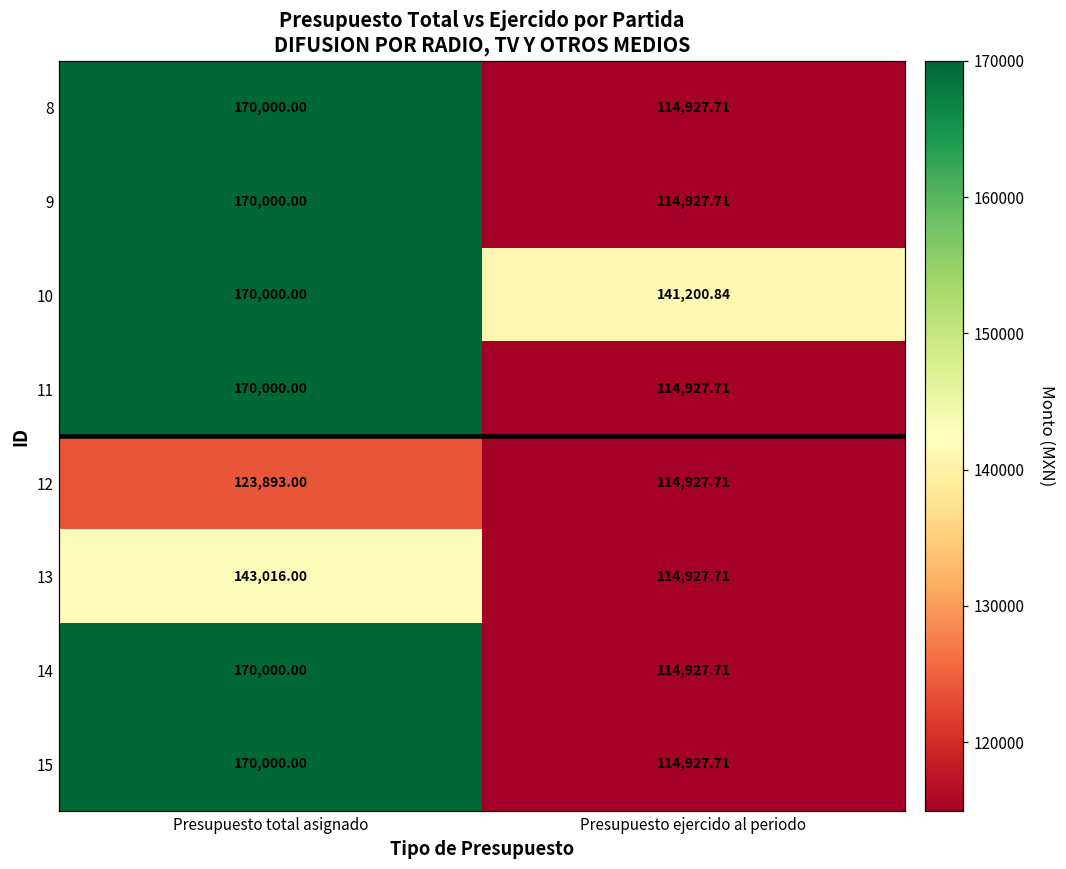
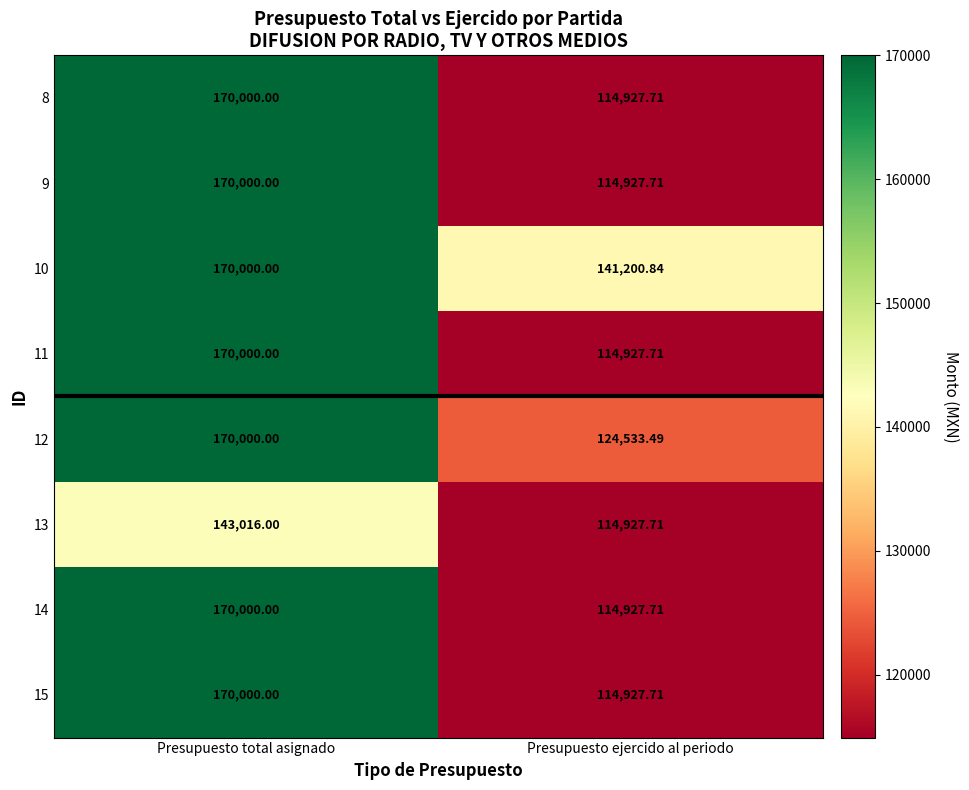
12, Presupuesto total asignado: 123,893.00 -> 170,000.00
12, Presupuesto ejercido al periodo: 114,927.71 -> 124,533.49
